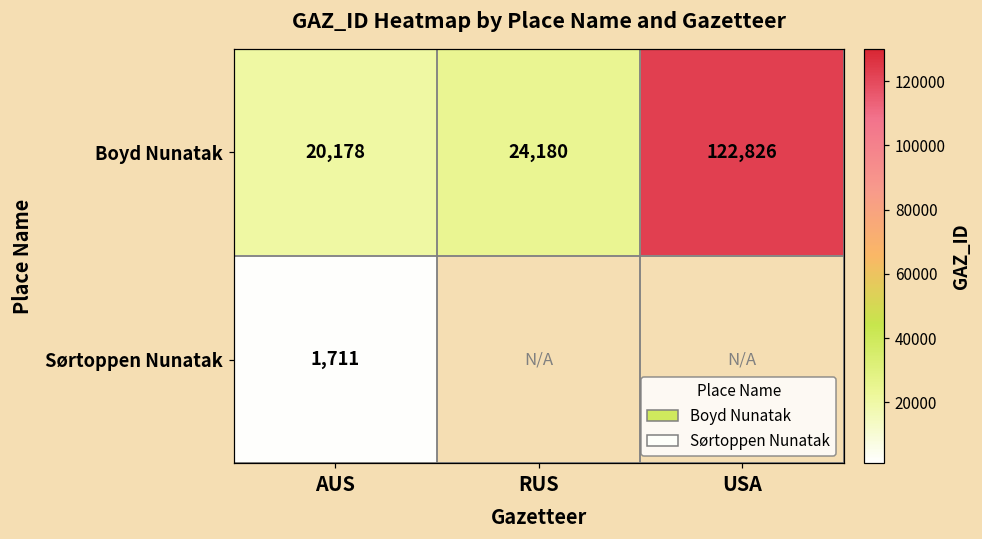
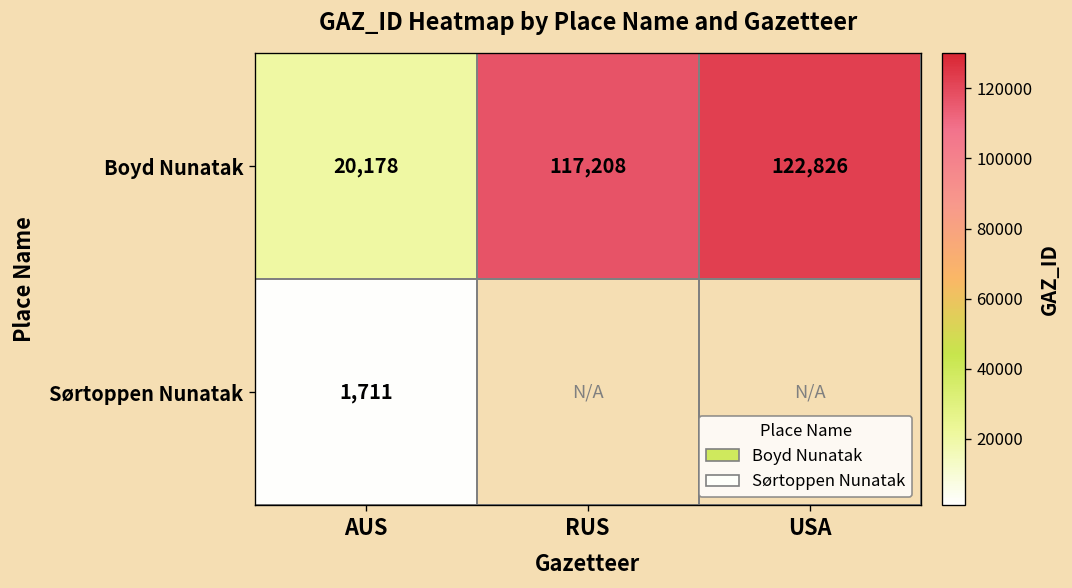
Boyd Nunatak, RUS: 24,180 -> 117,208
